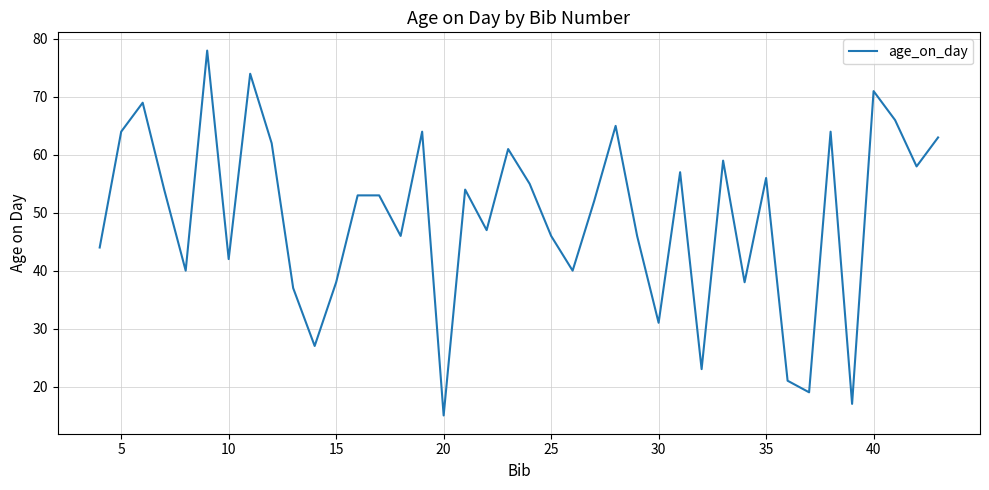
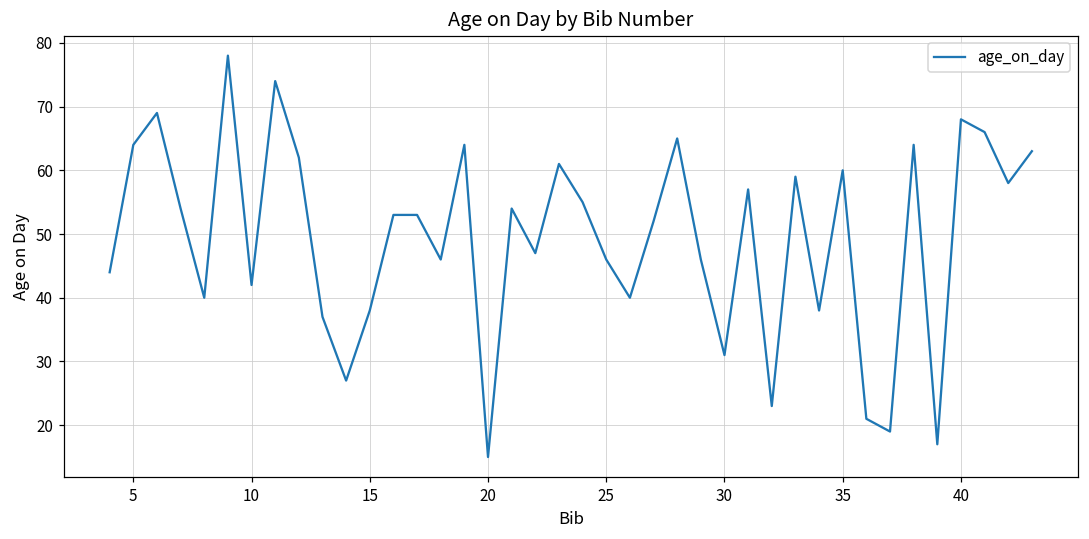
35: 56 -> 60
40: 71 -> 68
